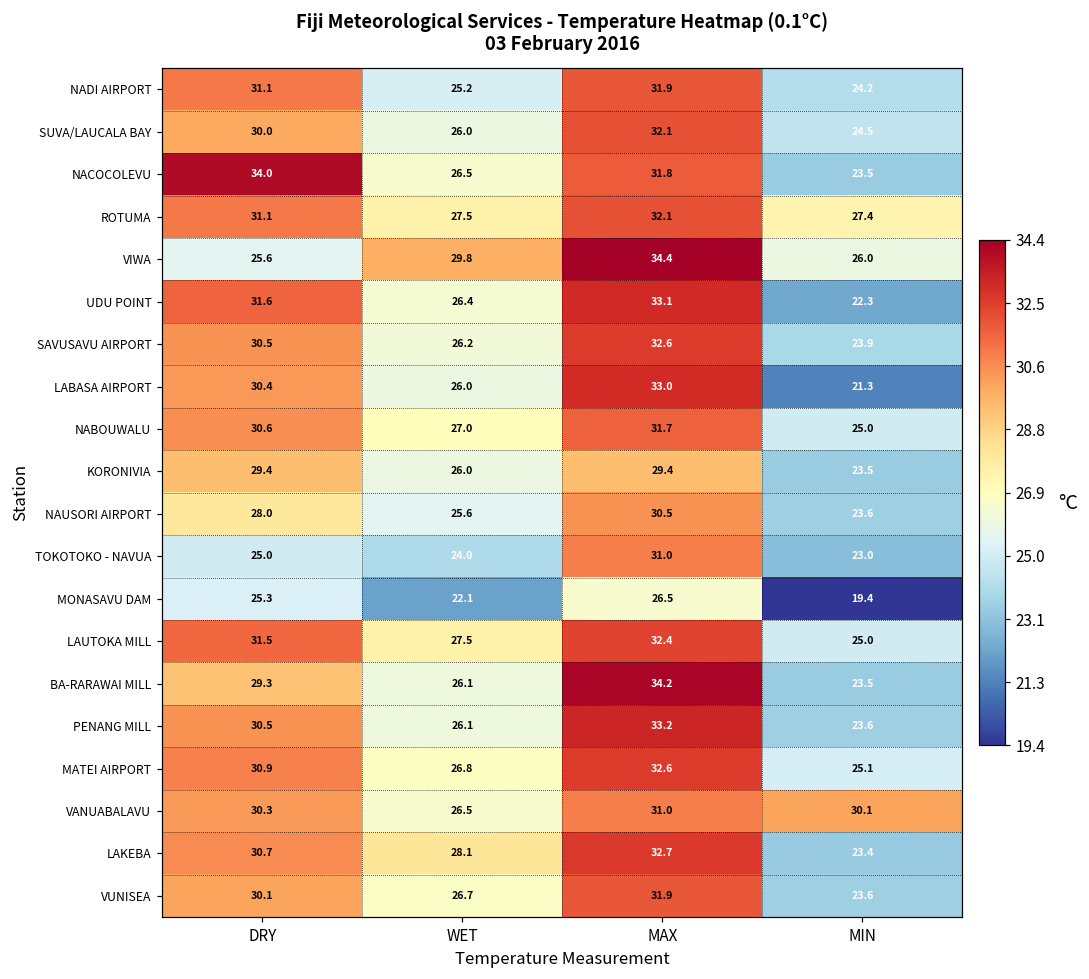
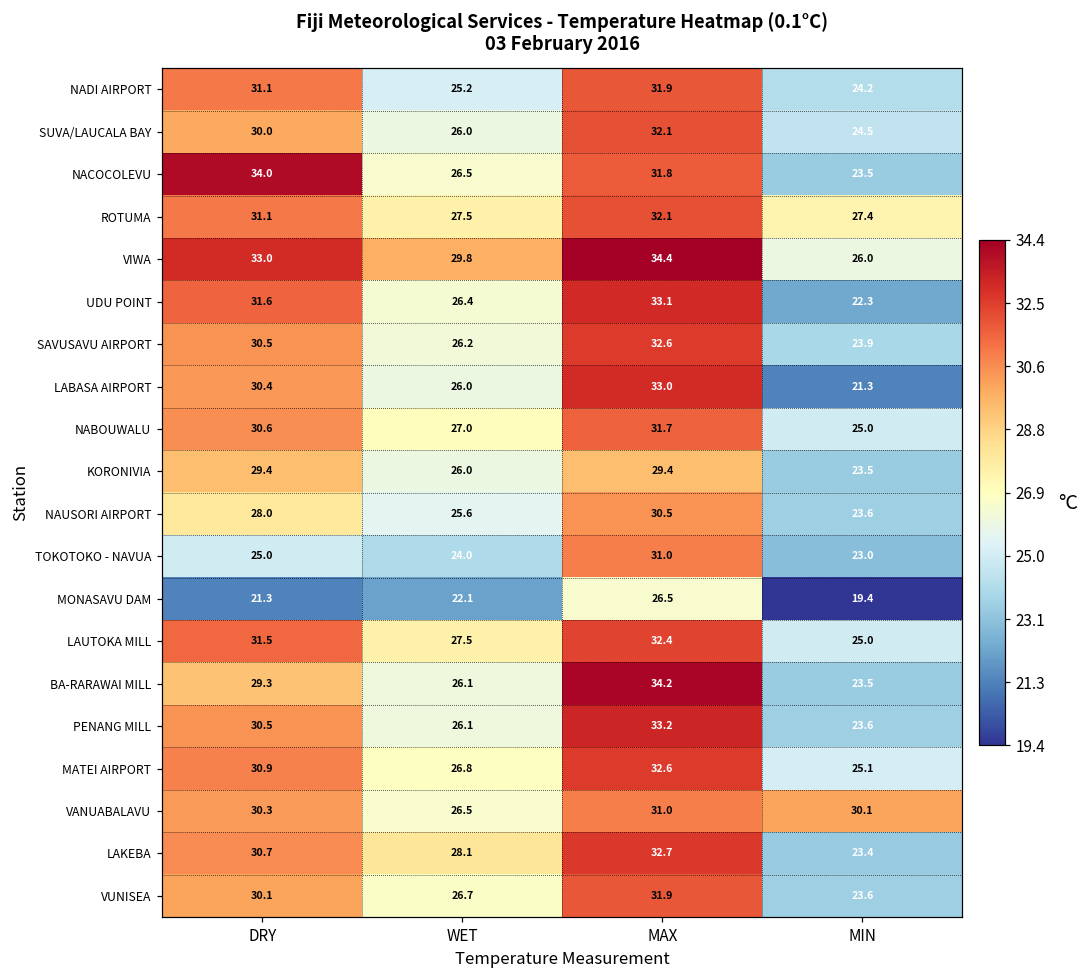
VIWA, DRY: 25.6 -> 33.0
MONASAVU DAM, DRY: 25.3 -> 21.3
